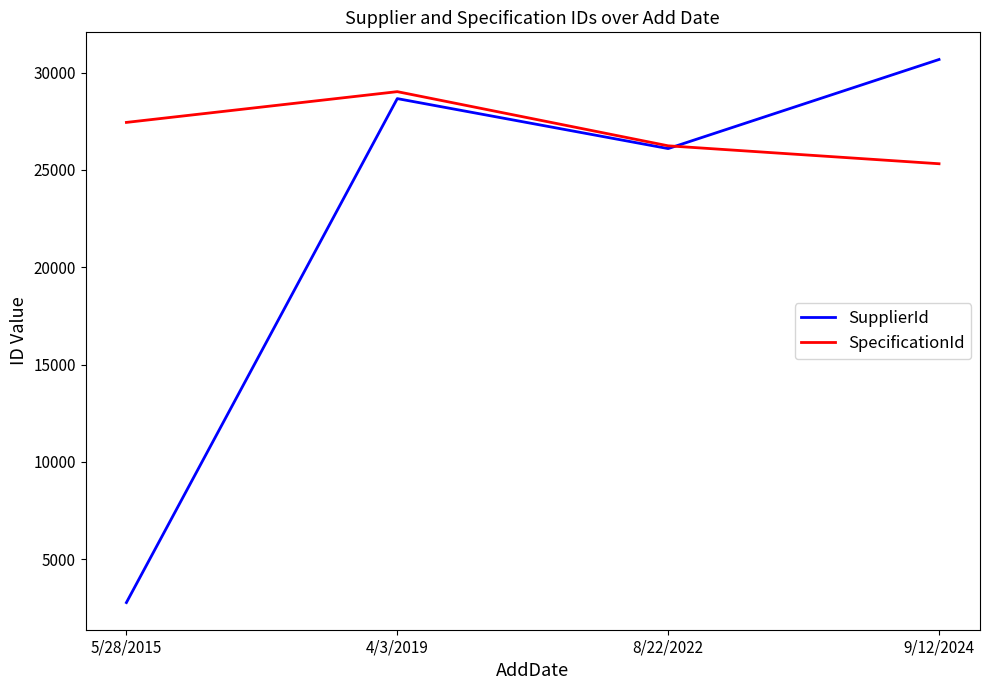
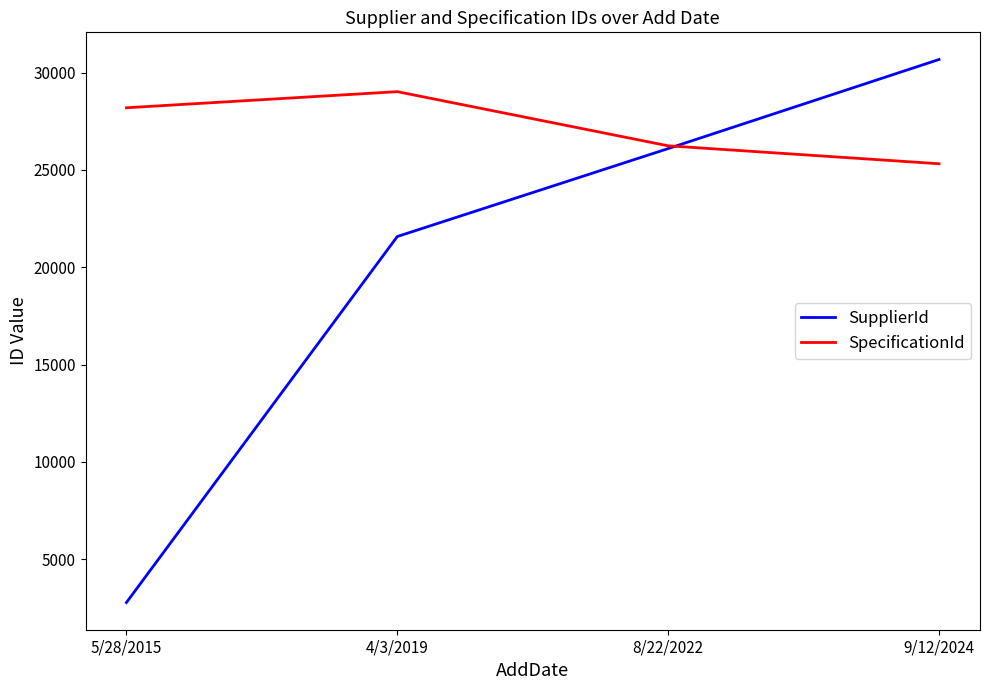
SpecificationId, 5/28/2015: 27400 -> 28200
SupplierId, 4/3/2019: 28700 -> 21600
